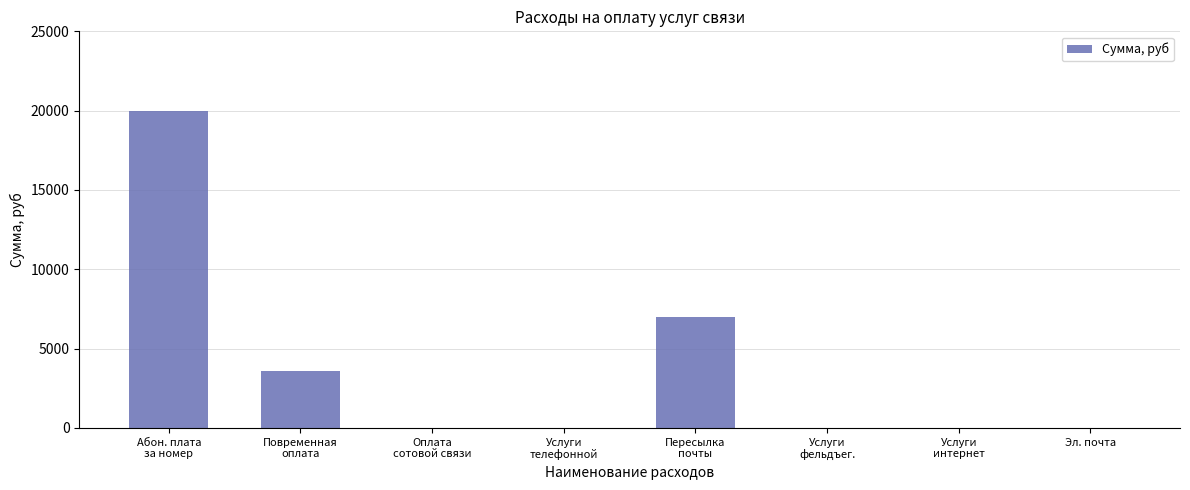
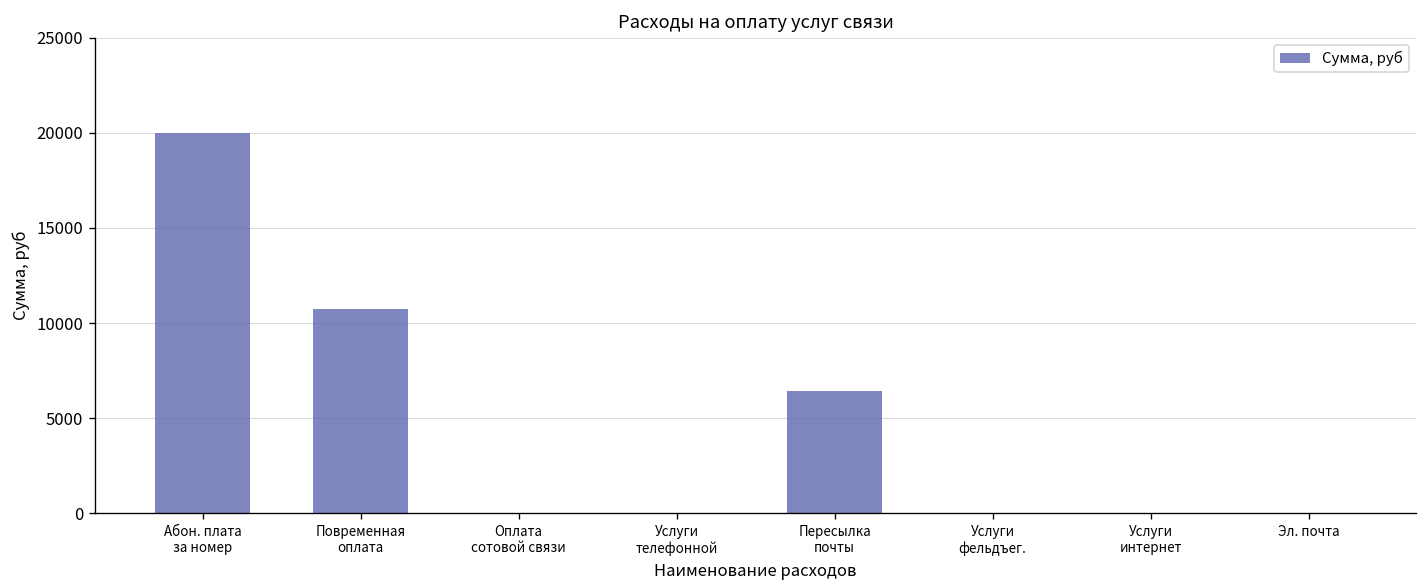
Повременная оплата: 3600 -> 10700
Пересылка почты: 7000 -> 6500
